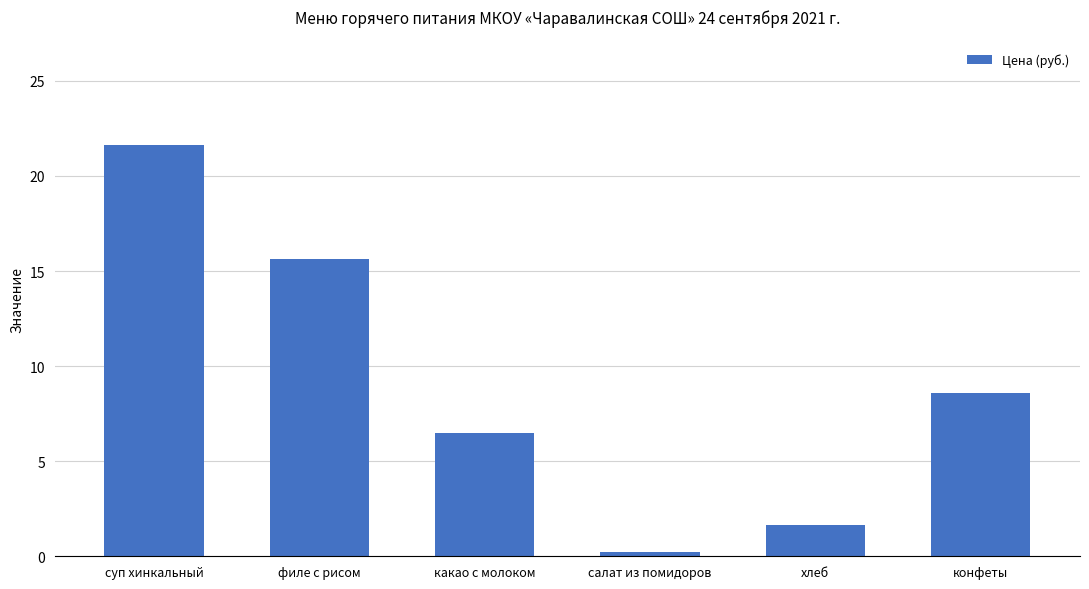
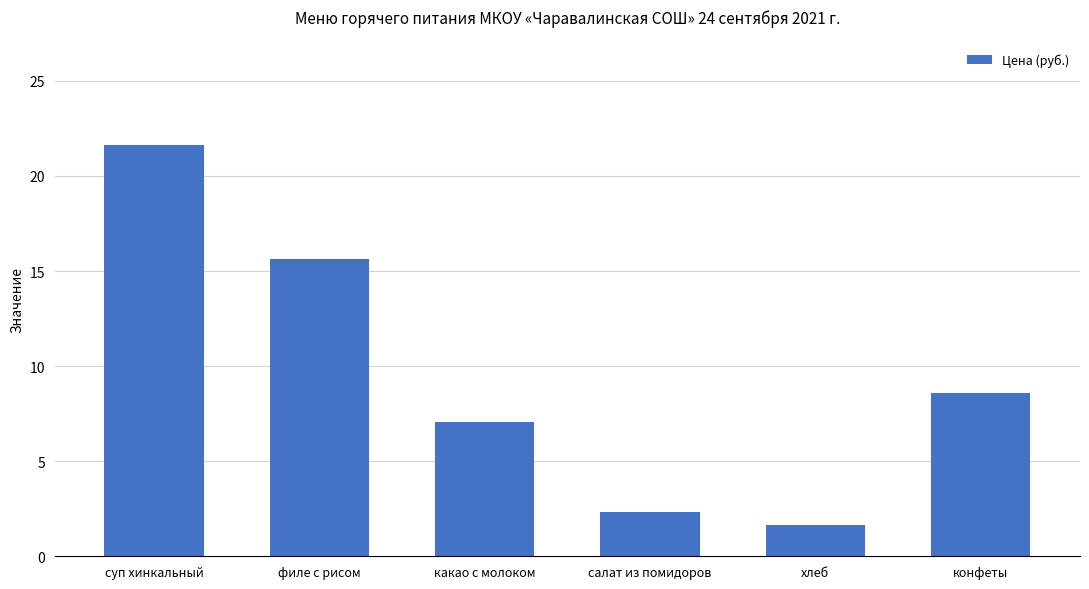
какао с молоком: 6.5 -> 7.1
салат из помидоров: 0.3 -> 2.3
